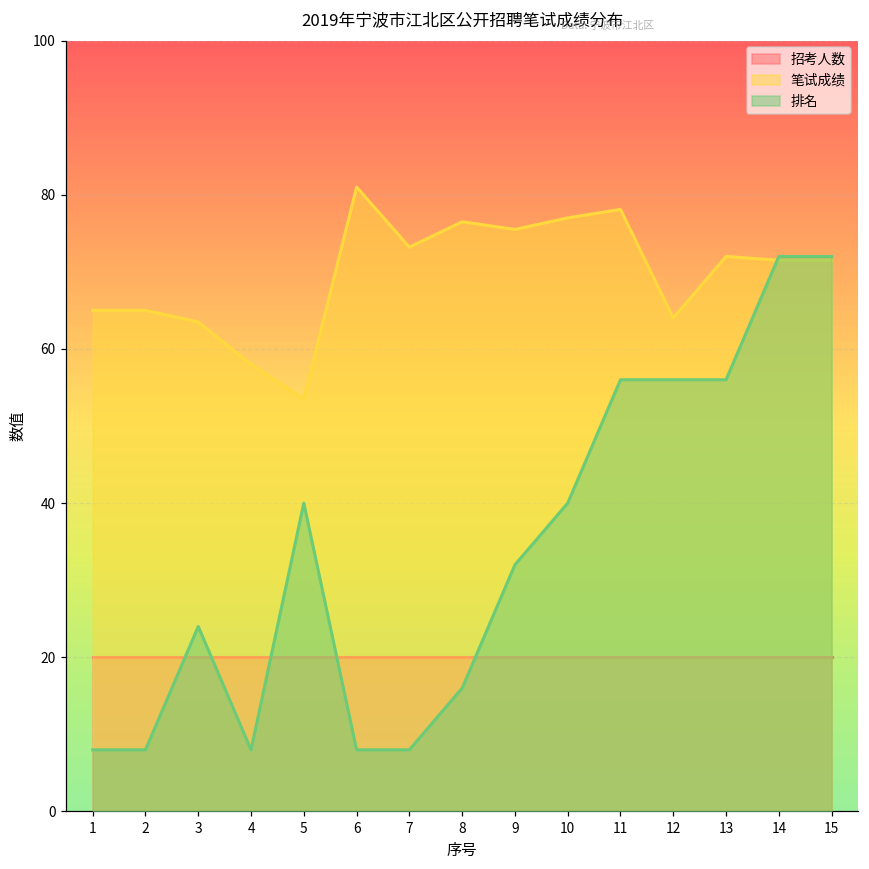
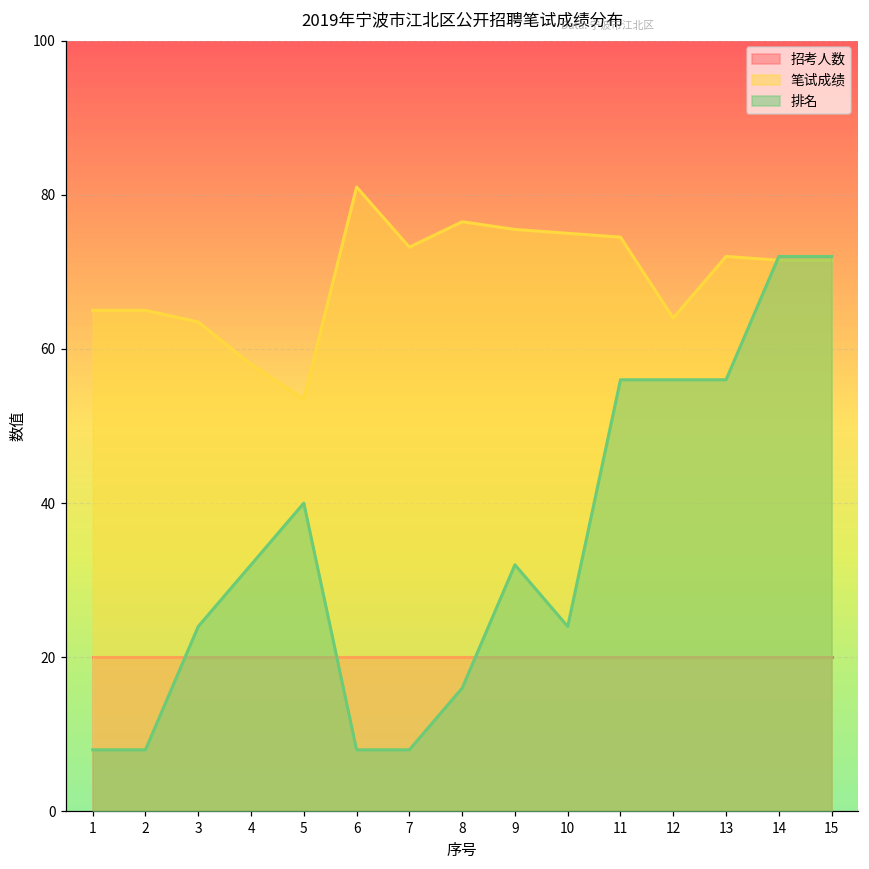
排名, 4: 8 -> 32
笔试成绩, 10: 77 -> 75
排名, 10: 40 -> 24
笔试成绩, 11: 78 -> 75
